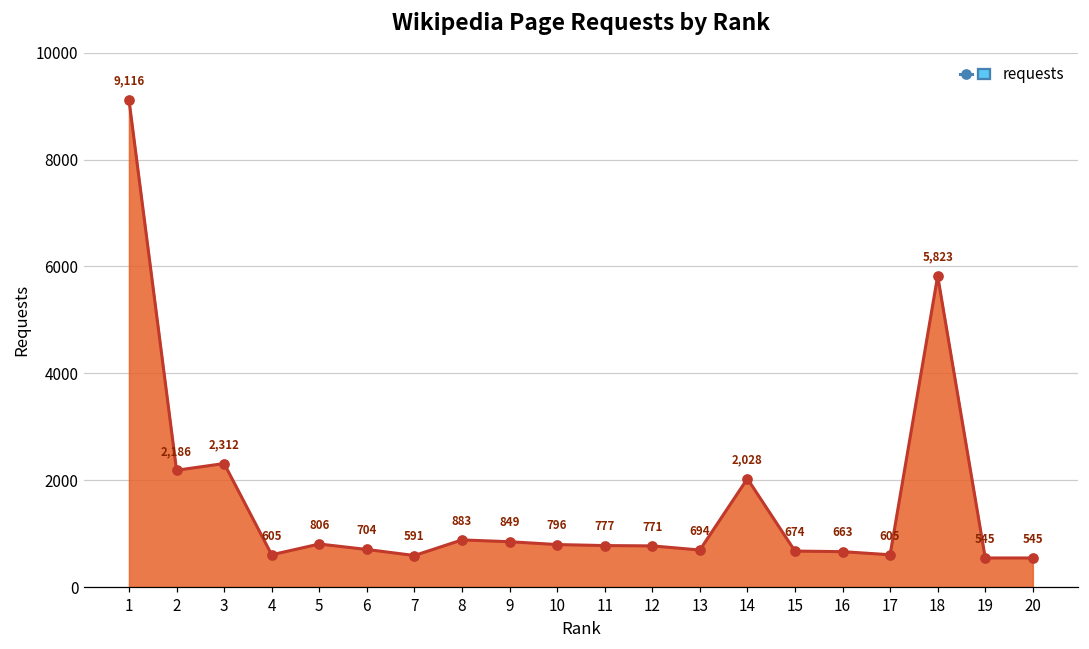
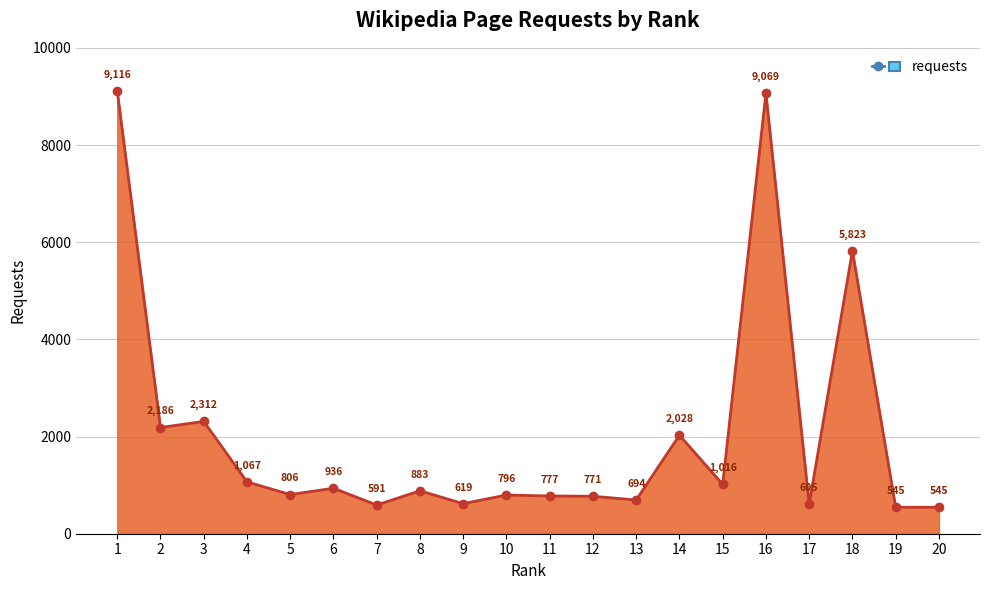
4: 605 -> 1,067
6: 704 -> 936
9: 849 -> 619
15: 674 -> 1,016
16: 663 -> 9,069
